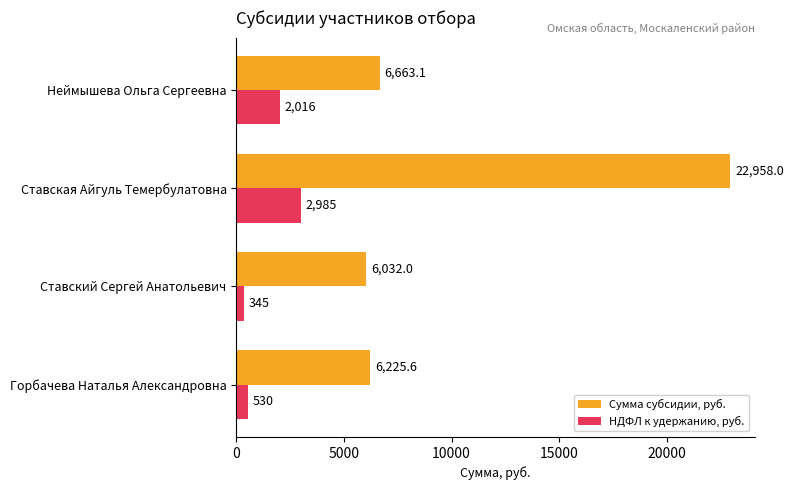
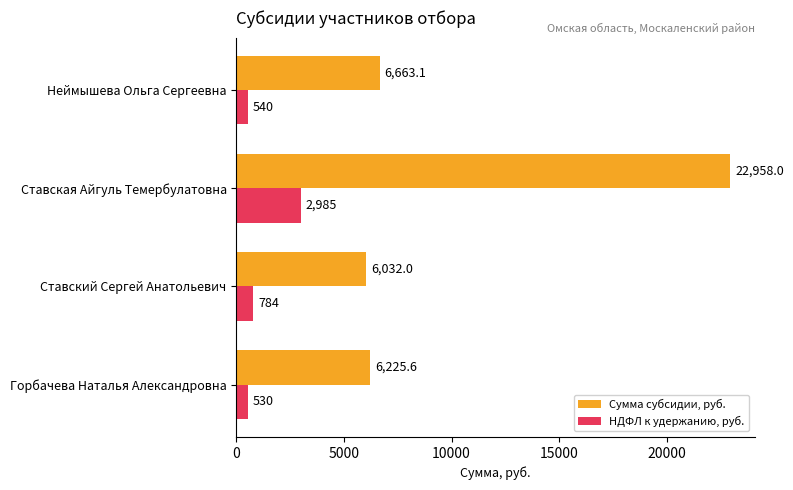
НДФЛ к удержанию, руб., Неймышева Ольга Сергеевна: 2,016 -> 540
НДФЛ к удержанию, руб., Ставский Сергей Анатольевич: 345 -> 784
